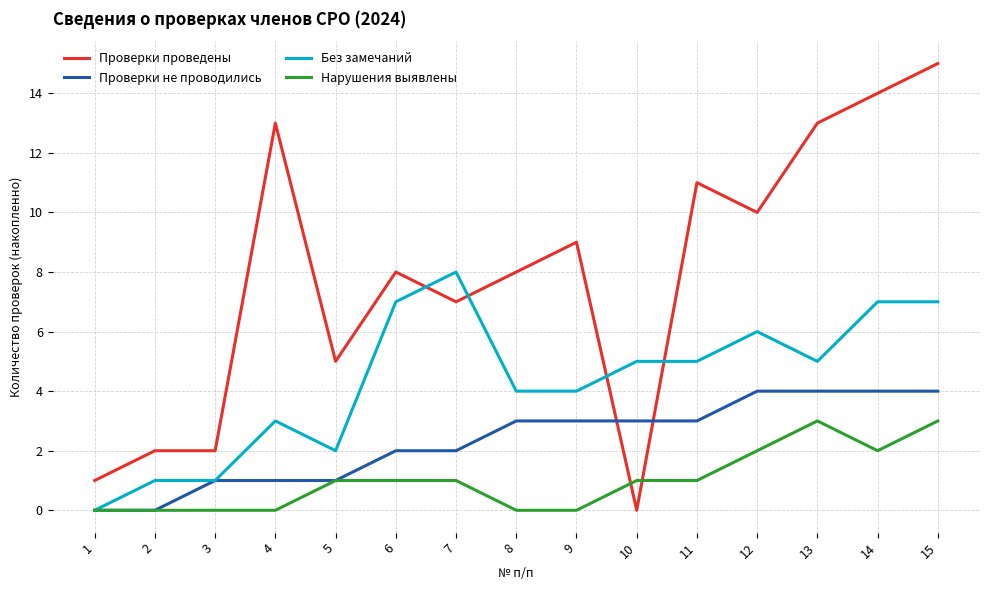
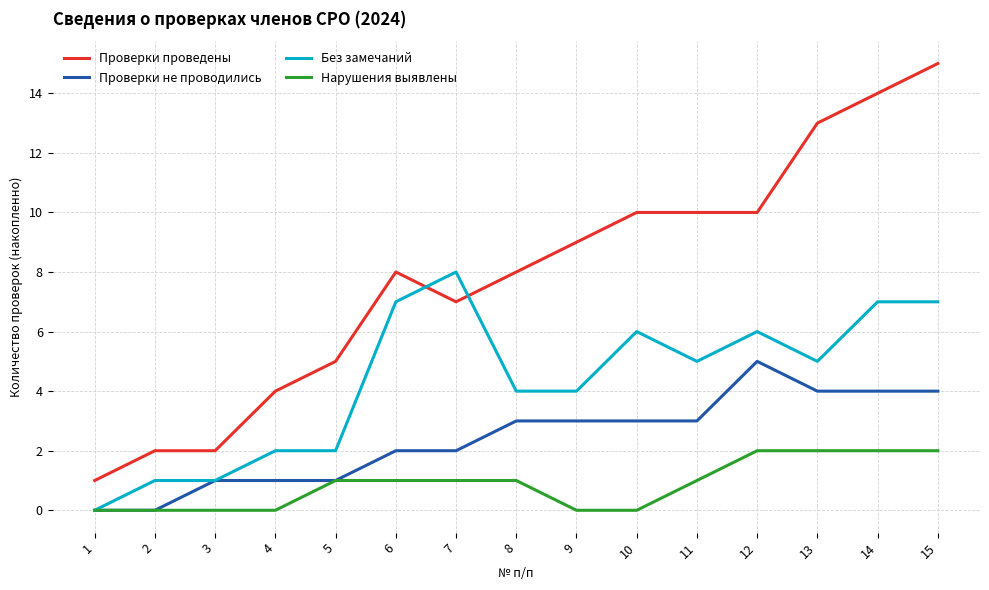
Проверки проведены, 4: 13 -> 4
Без замечаний, 4: 3 -> 2
Нарушения выявлены, 8: 0 -> 1
Проверки проведены, 10: 0 -> 10
Без замечаний, 10: 5 -> 6
Нарушения выявлены, 10: 1 -> 0
Проверки проведены, 11: 11 -> 10
Проверки не проводились, 12: 4 -> 5
Нарушения выявлены, 13: 3 -> 2
Нарушения выявлены, 15: 3 -> 2
